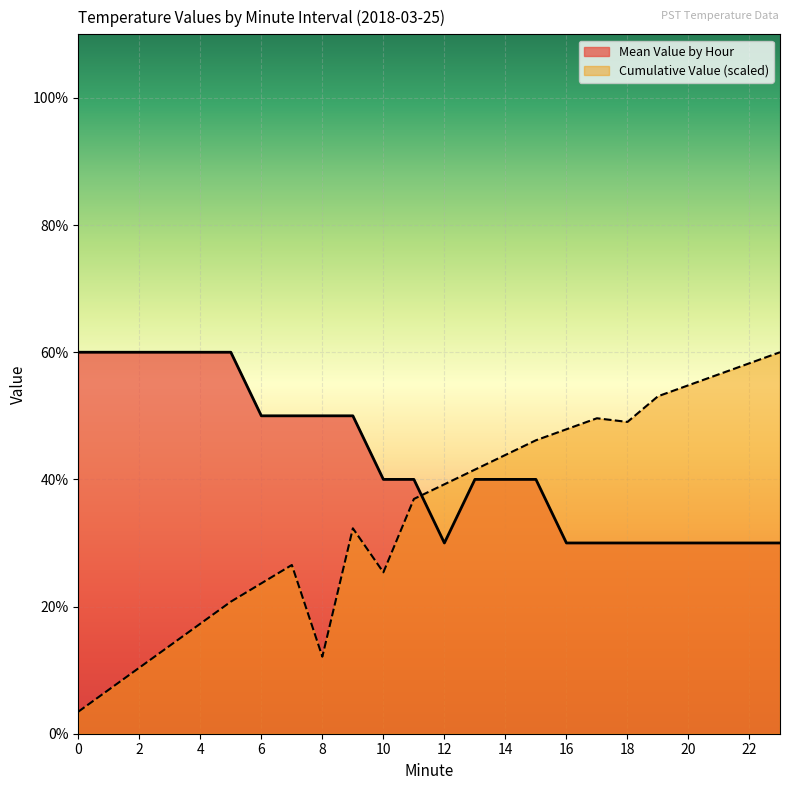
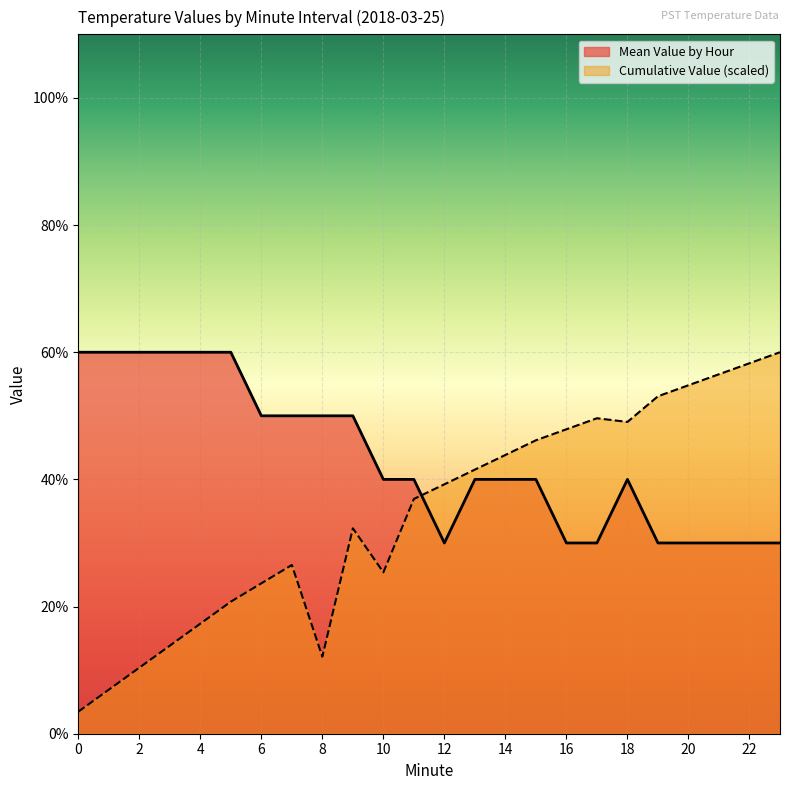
Mean Value by Hour, 18: 30% -> 40%
